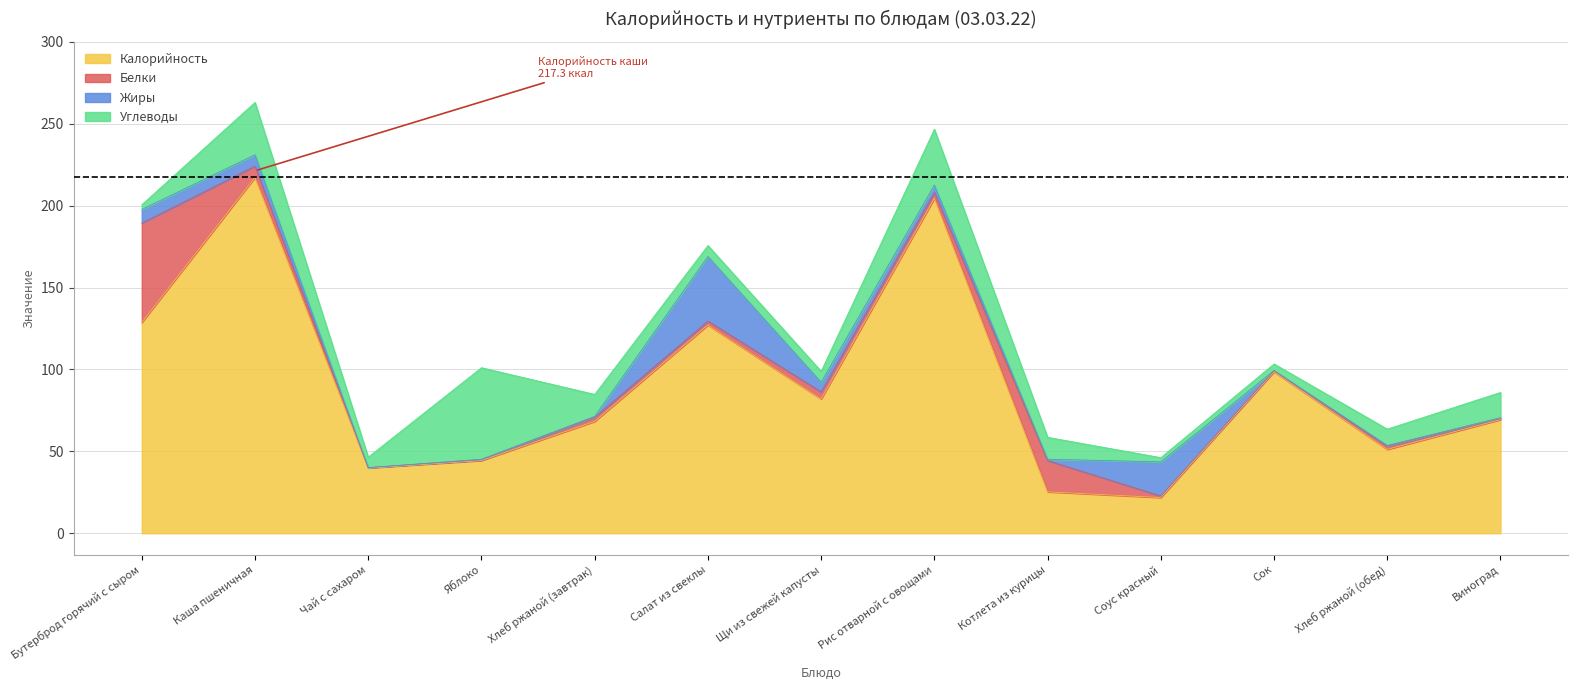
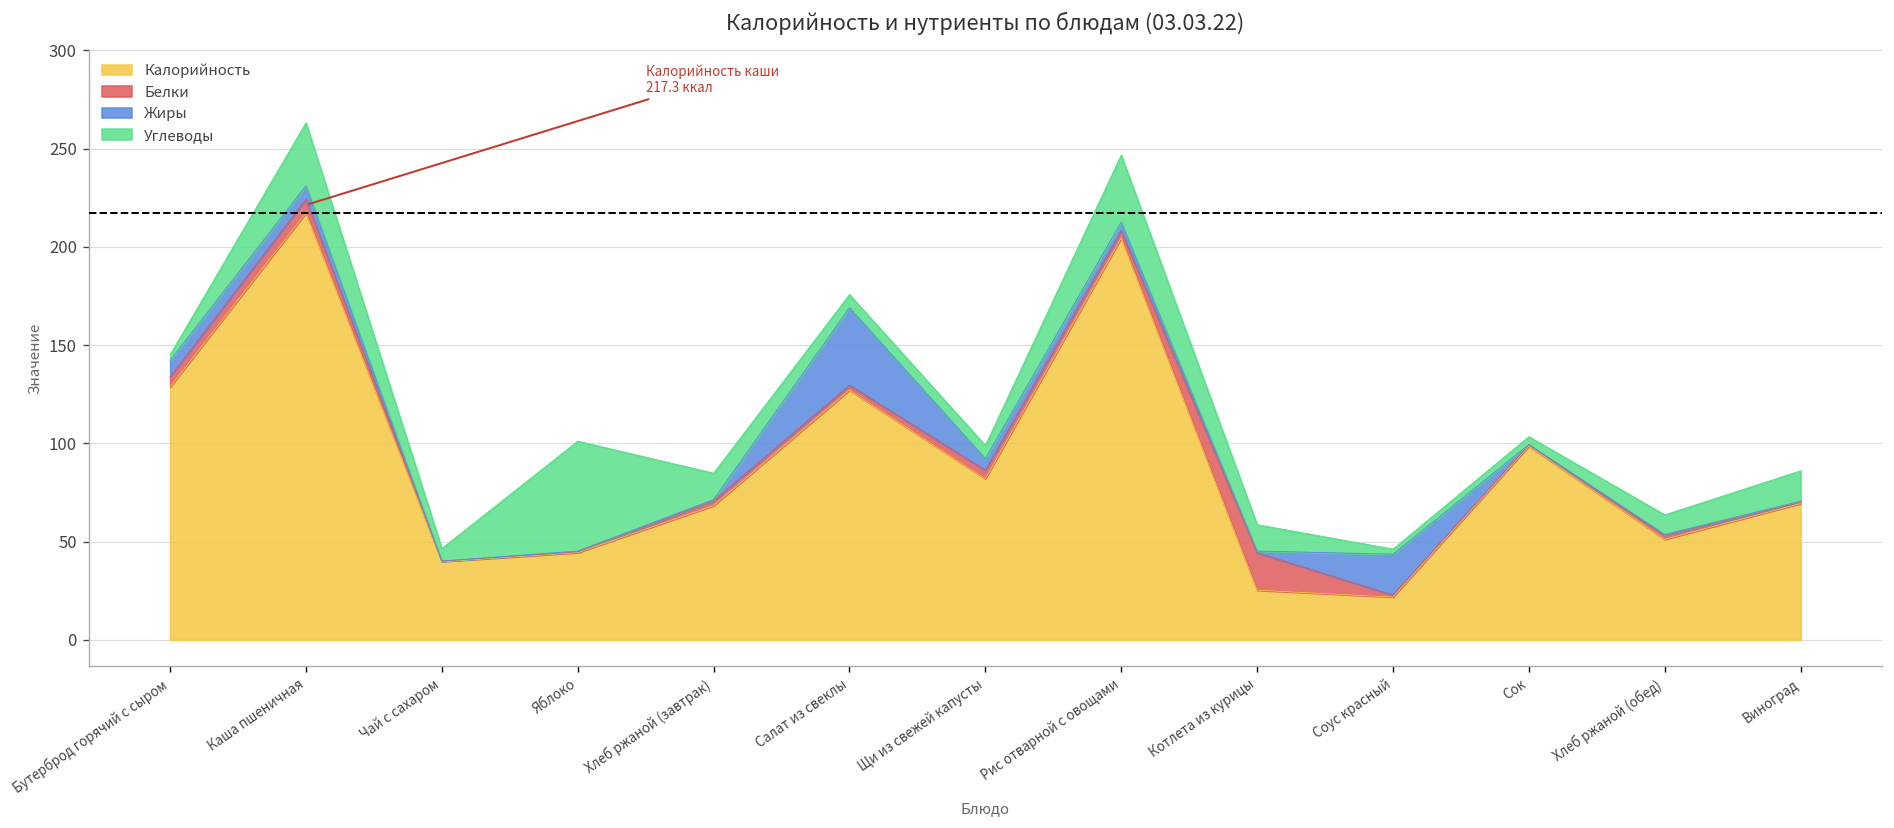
Белки, Бутерброд горячий с сыром: 61 -> 5
